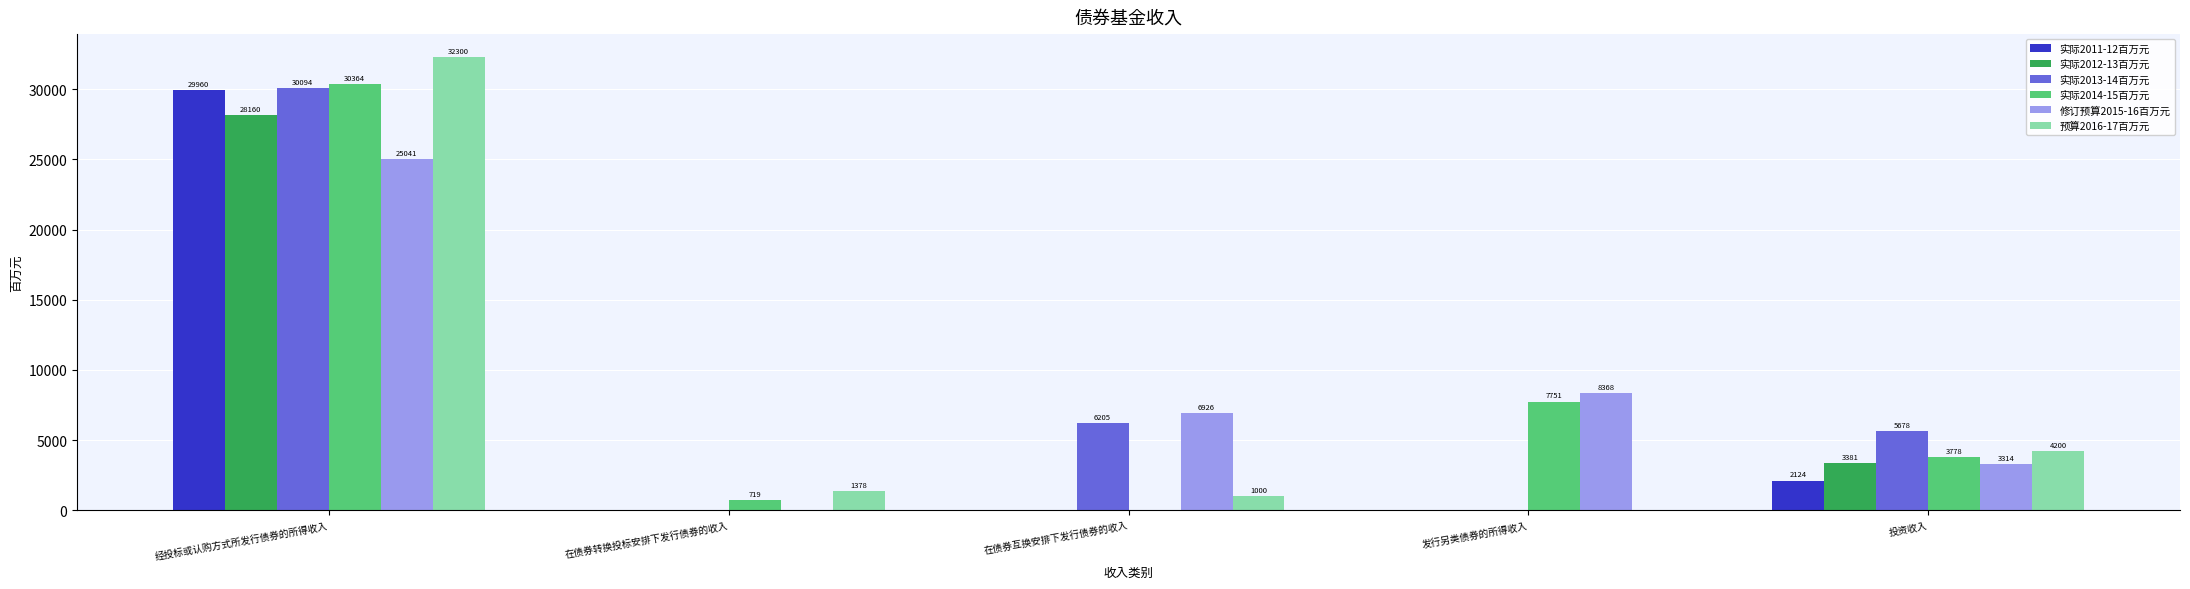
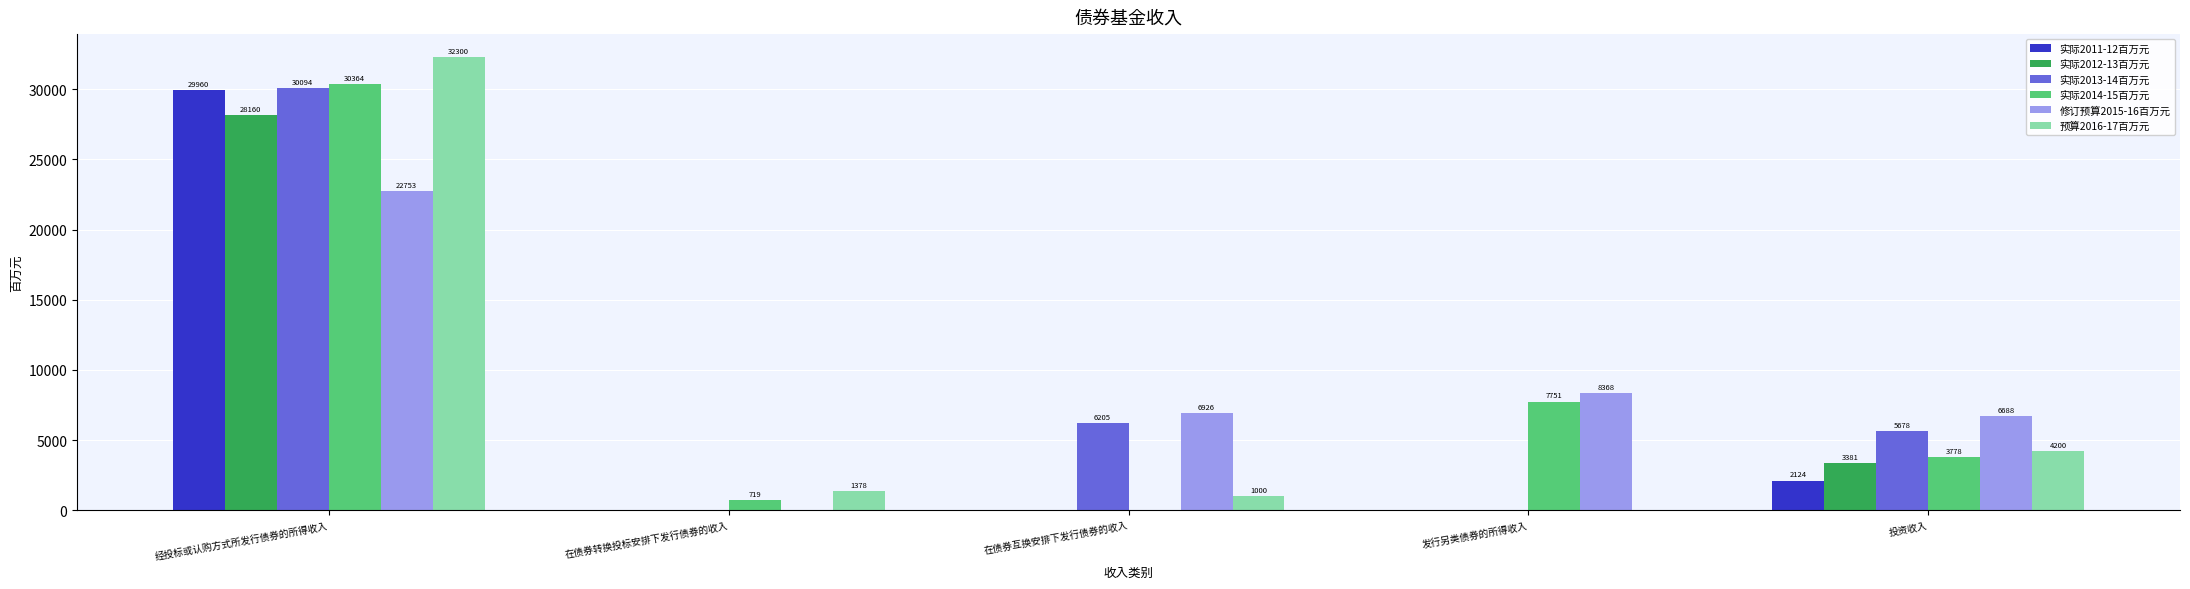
修订预算2015-16百万元, 经投标或认购方式所发行债券的所得收入: 25041 -> 22753
修订预算2015-16百万元, 投资收入: 3314 -> 6688
